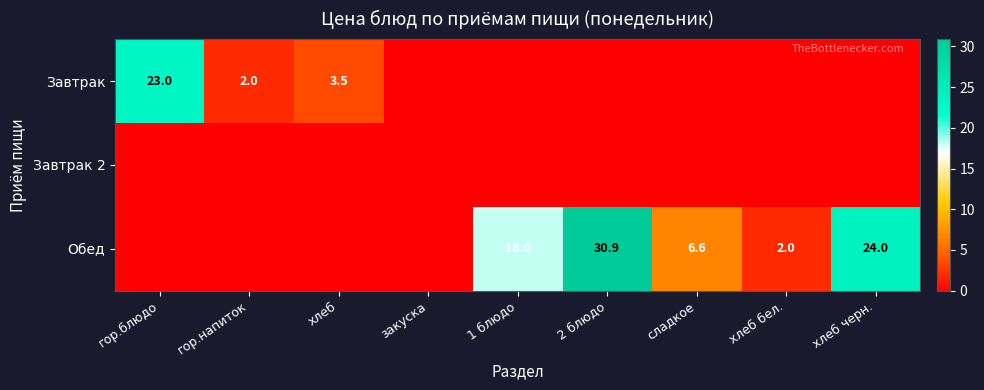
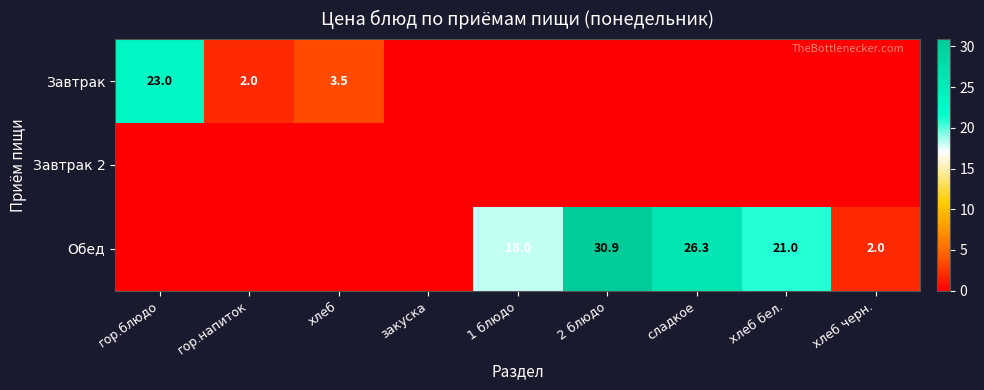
Обед, сладкое: 6.6 -> 26.3
Обед, хлеб бел.: 2.0 -> 21.0
Обед, хлеб черн.: 24.0 -> 2.0
